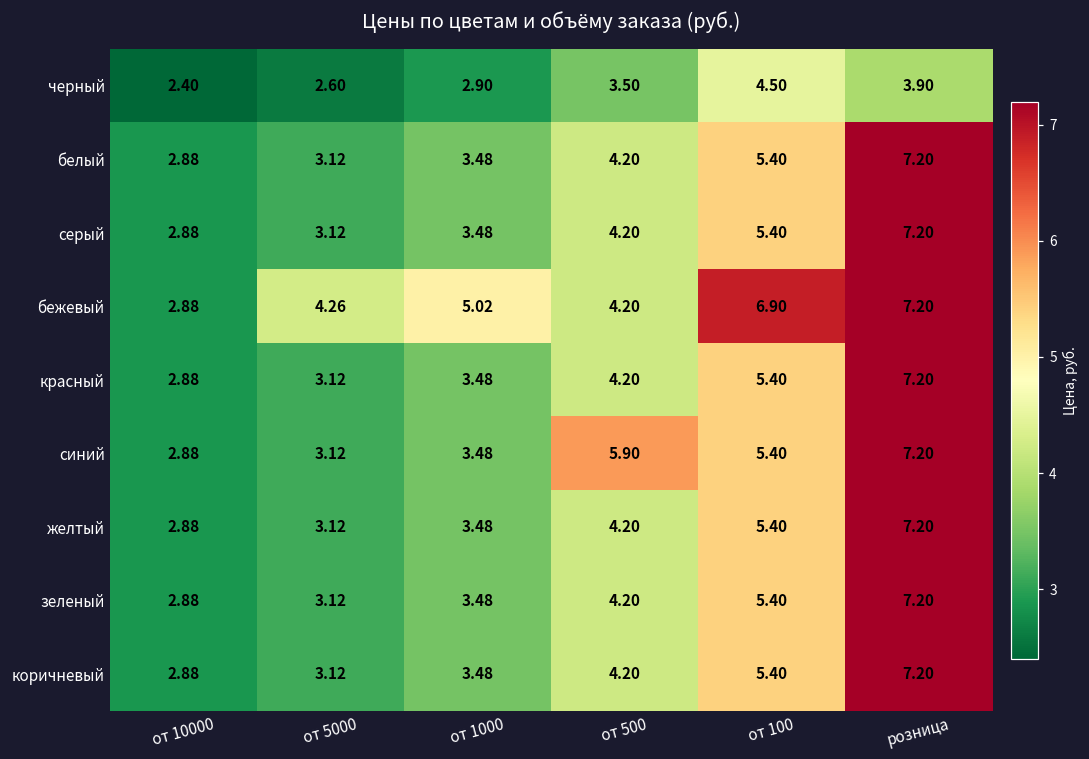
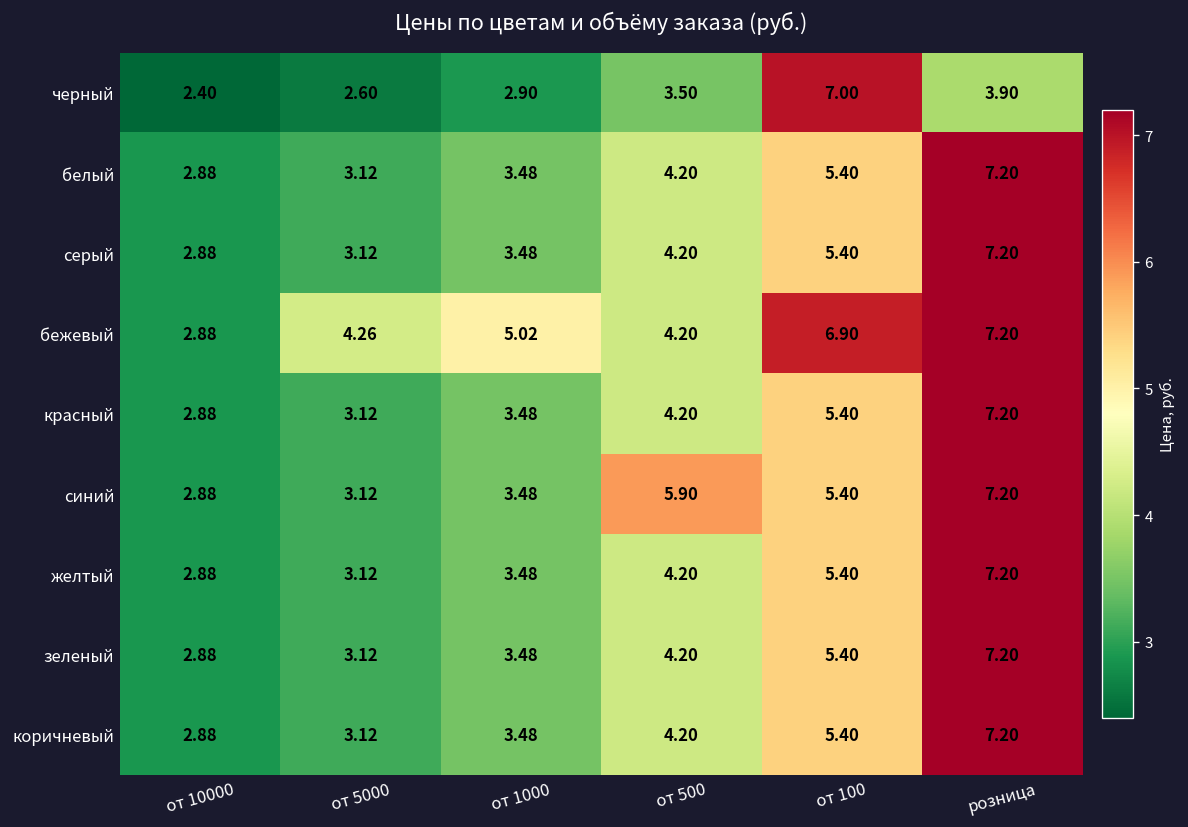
черный, от 100: 4.50 -> 7.00
